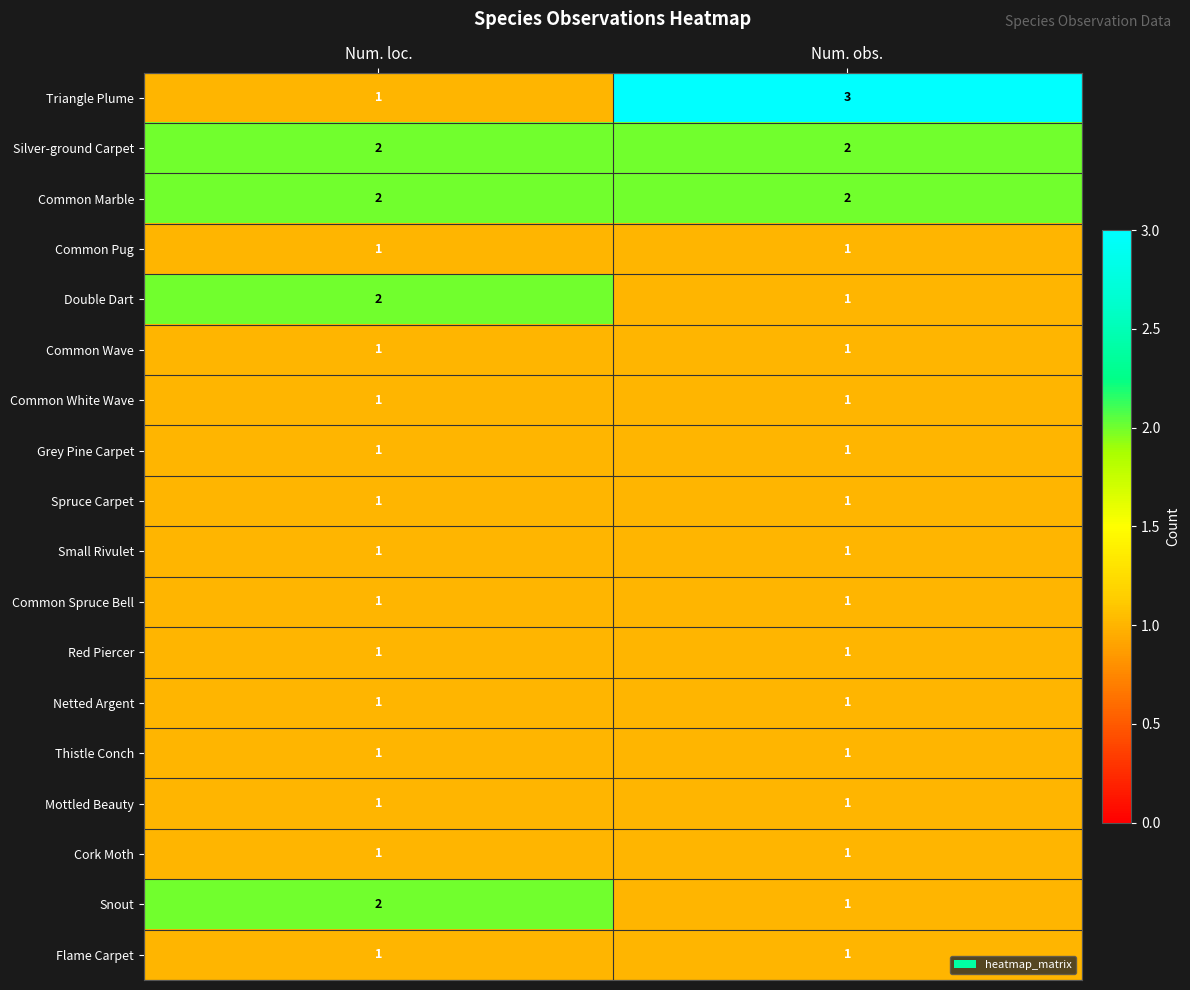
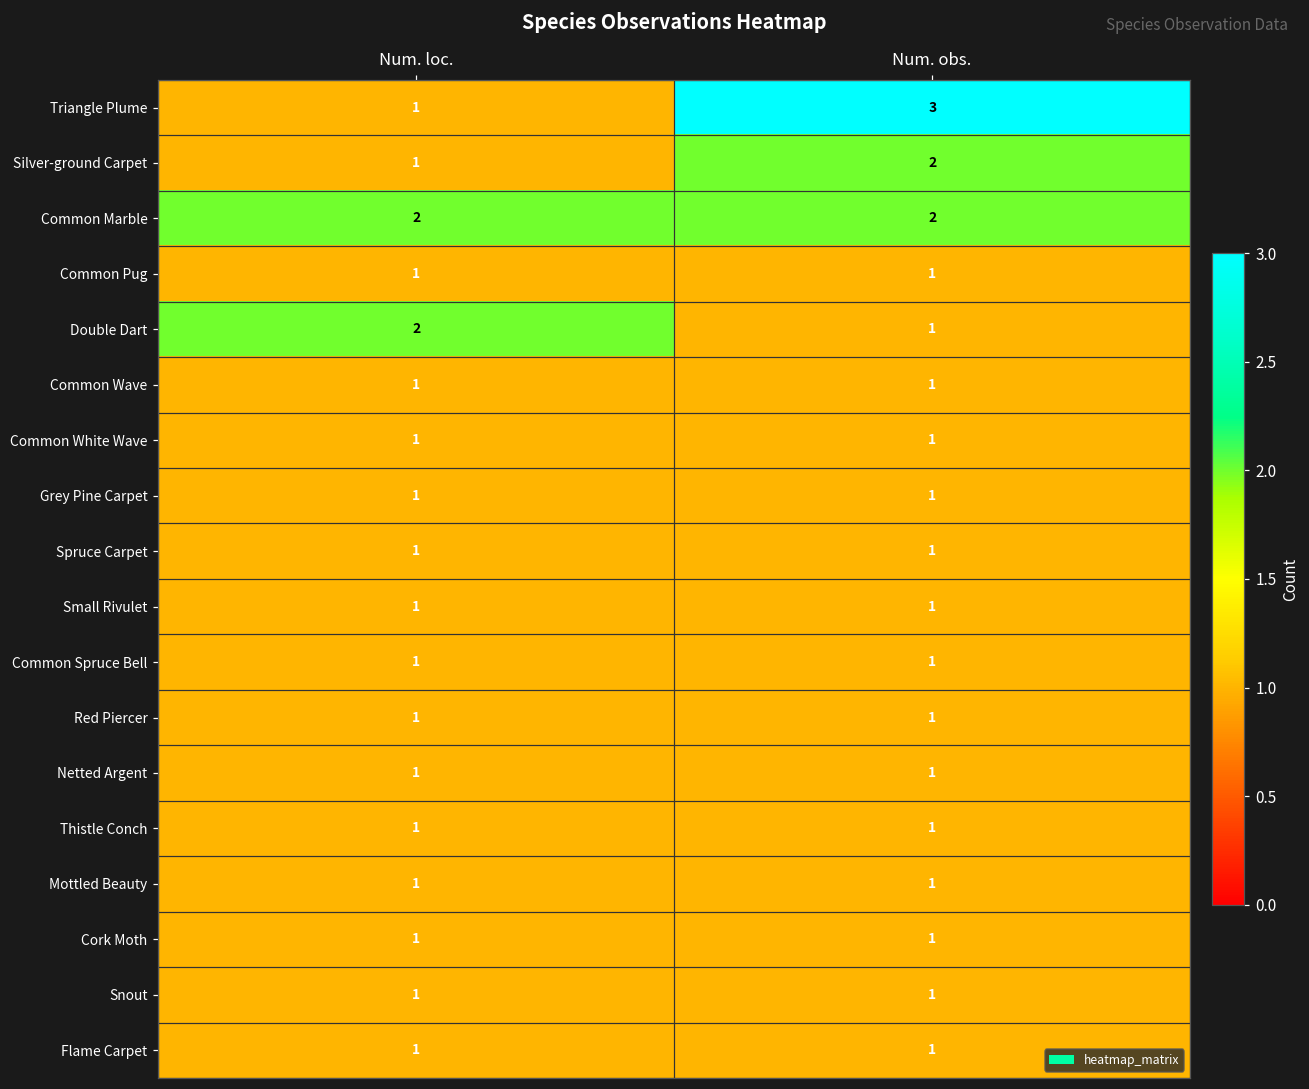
Silver-ground Carpet, Num. loc.: 2 -> 1
Snout, Num. loc.: 2 -> 1
